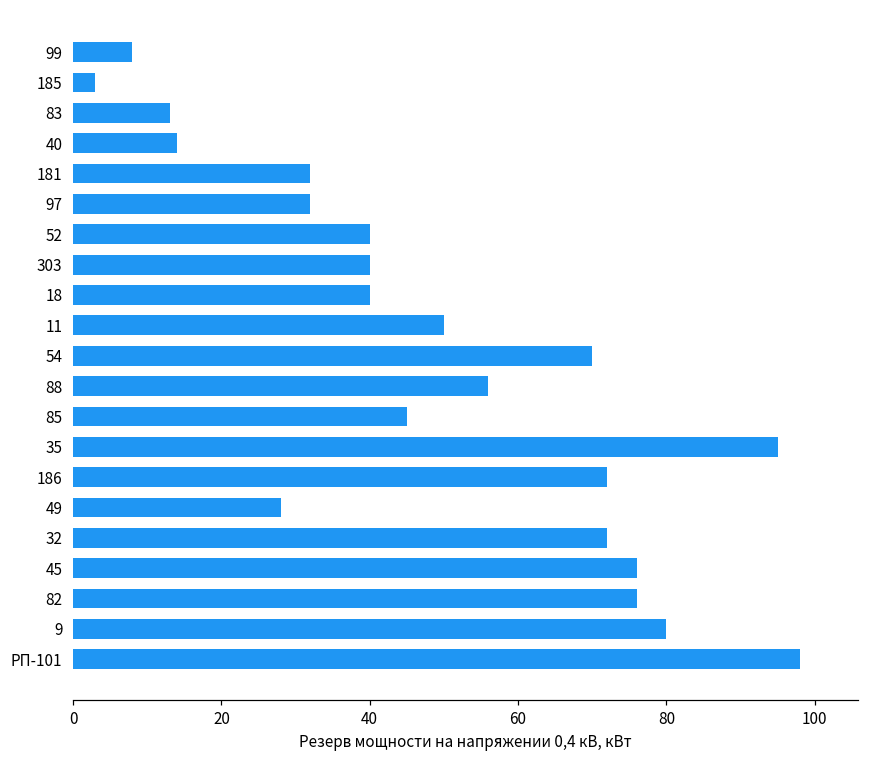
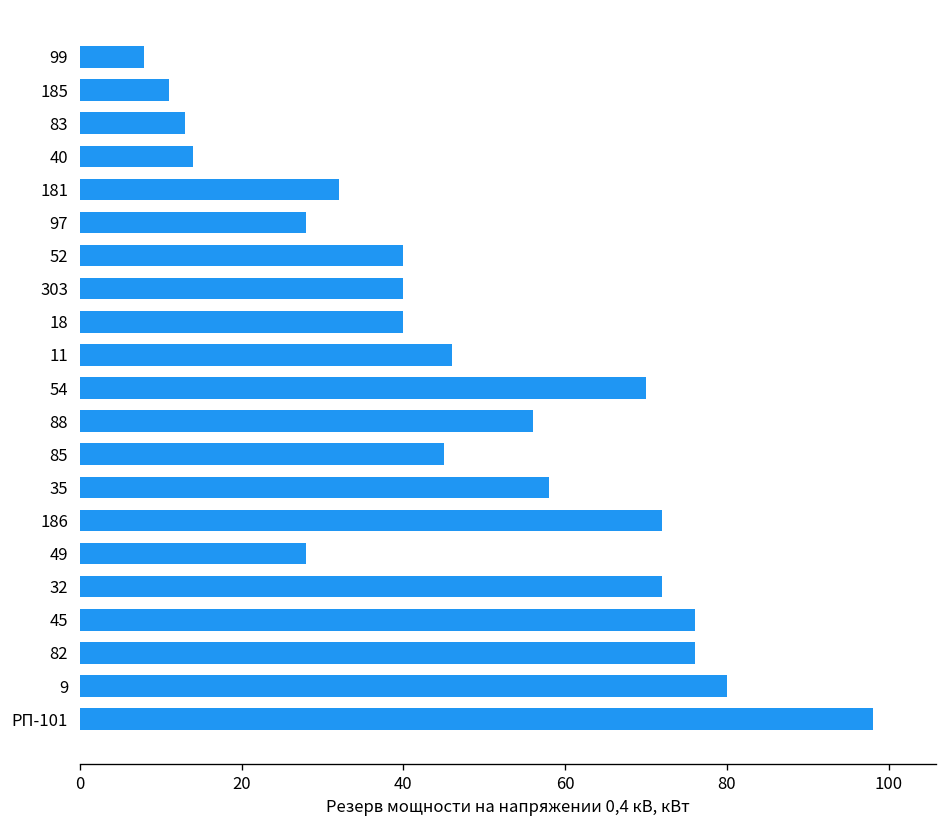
185: 3 -> 11
97: 32 -> 28
11: 50 -> 46
35: 95 -> 58
